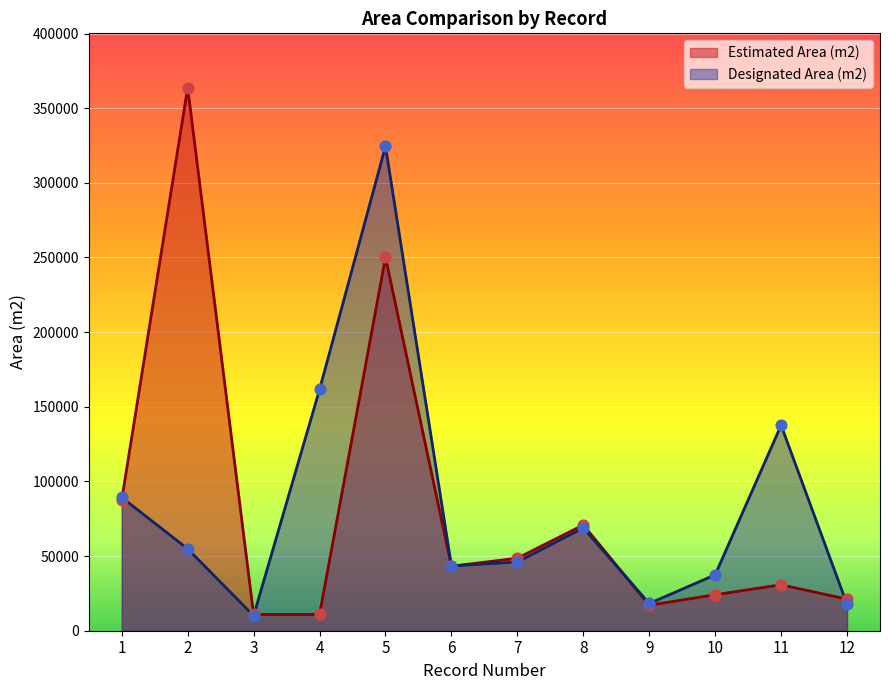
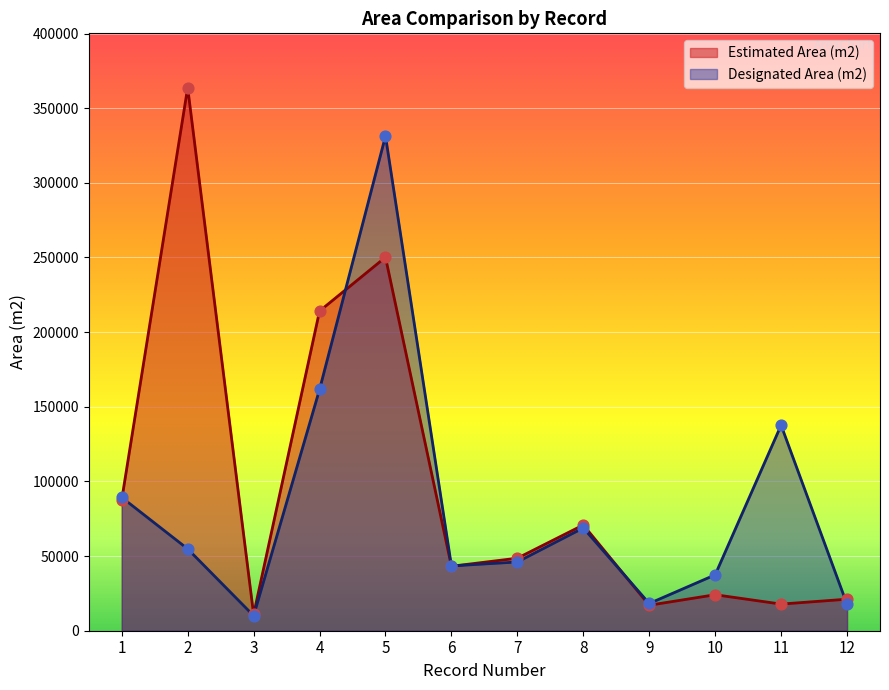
Estimated Area (m2), 4: 11000 -> 214000
Designated Area (m2), 5: 324000 -> 331000
Estimated Area (m2), 11: 31000 -> 18000
